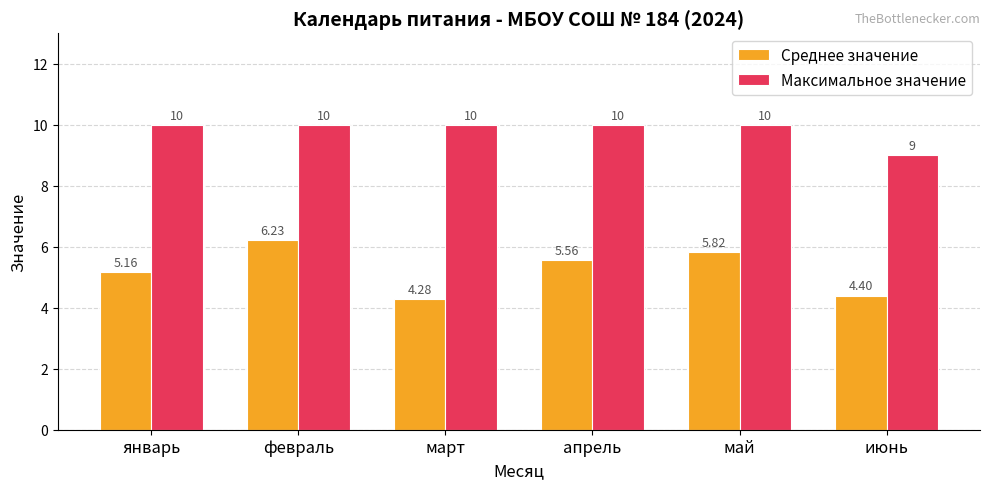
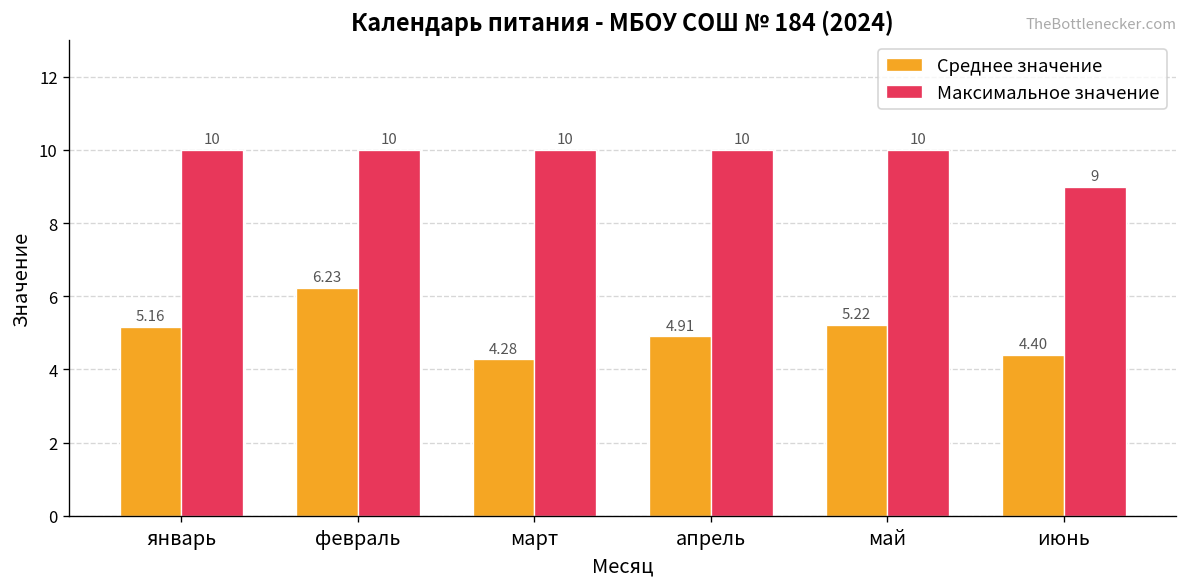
Среднее значение, апрель: 5.56 -> 4.91
Среднее значение, май: 5.82 -> 5.22
